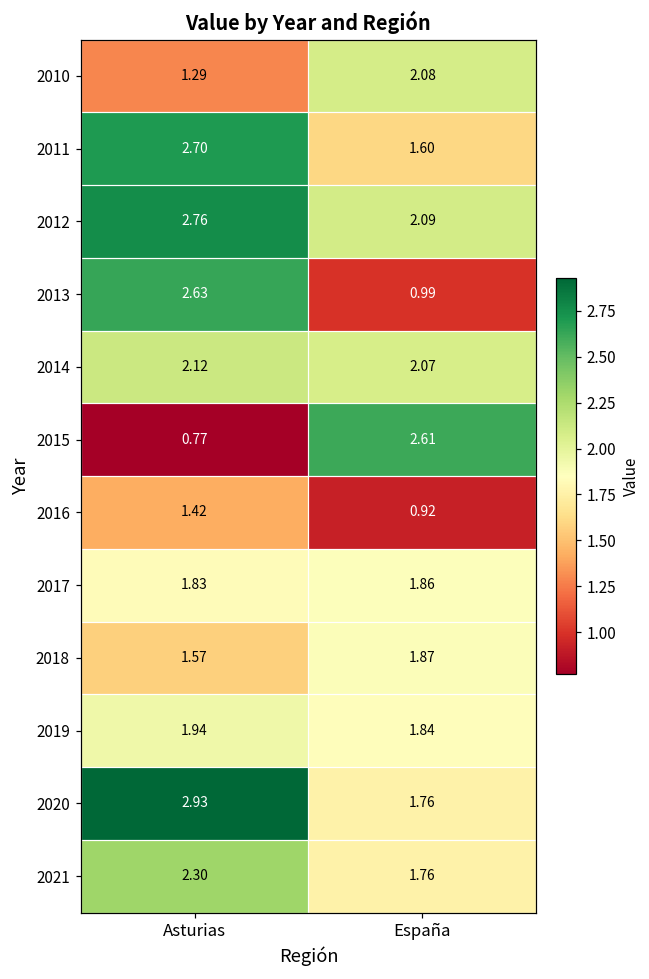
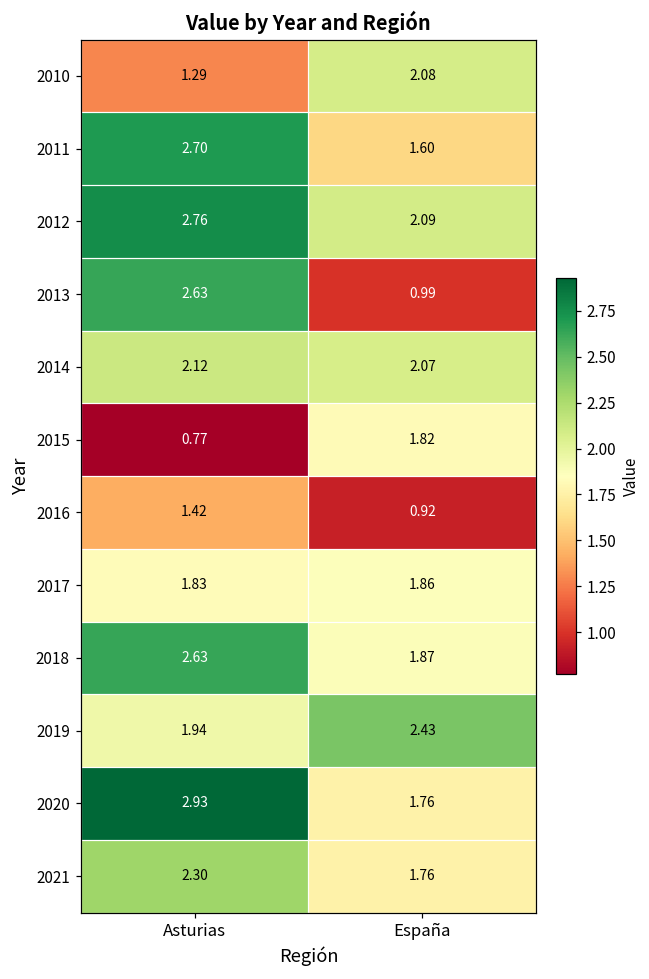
2015, España: 2.61 -> 1.82
2018, Asturias: 1.57 -> 2.63
2019, España: 1.84 -> 2.43
